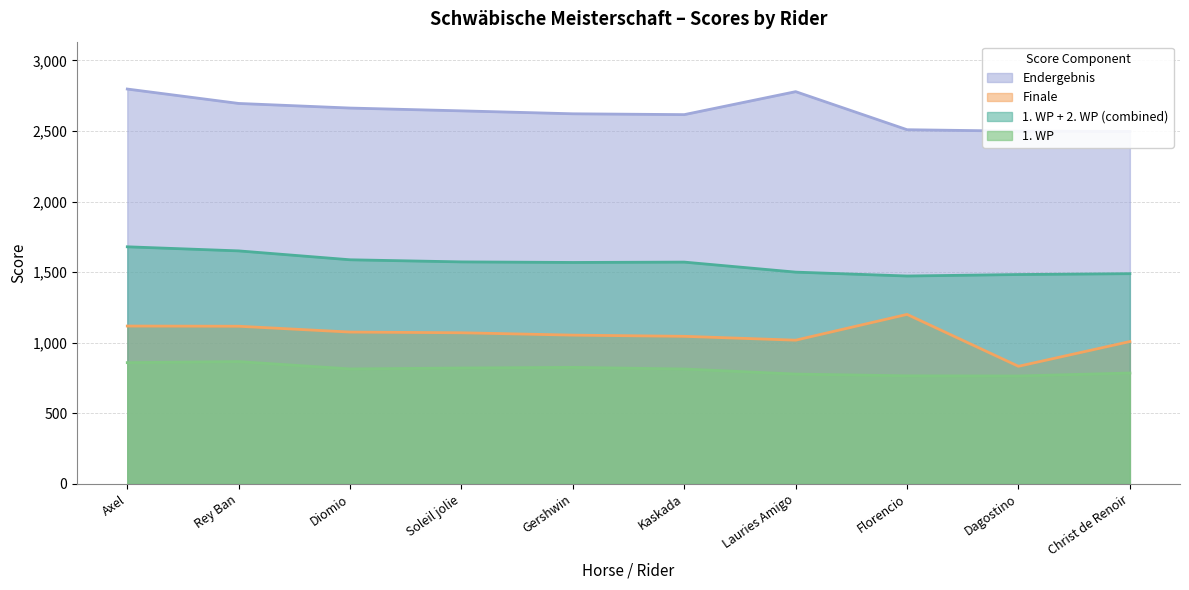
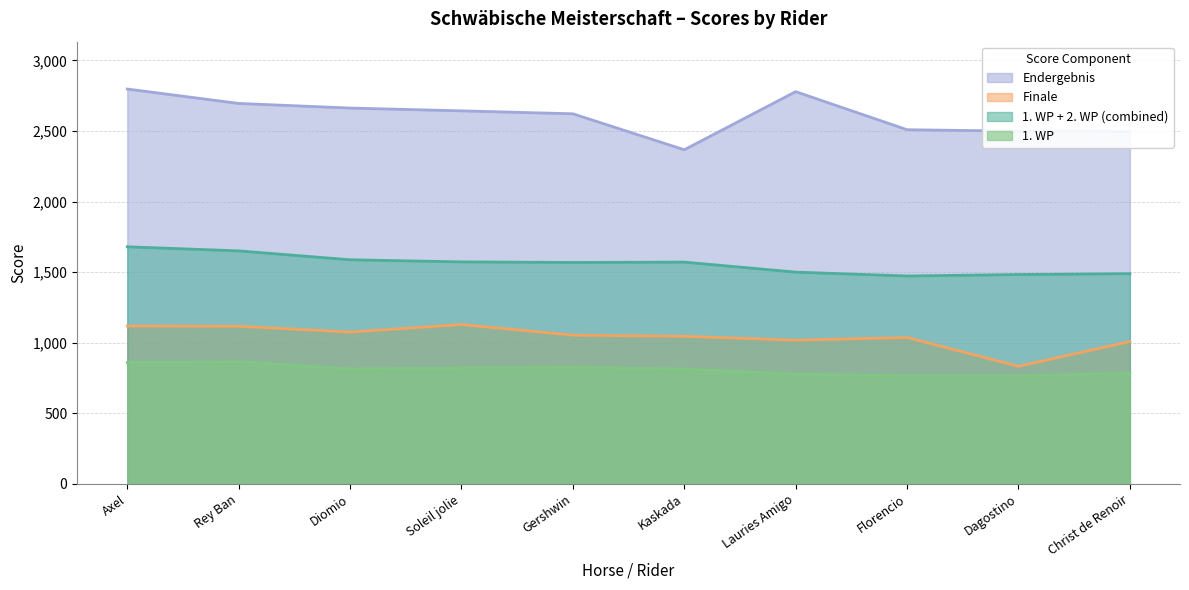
Finale, Soleil jolie: 1,070 -> 1,130
Endergebnis, Kaskada: 2,620 -> 2,370
Finale, Florencio: 1,200 -> 1,040
